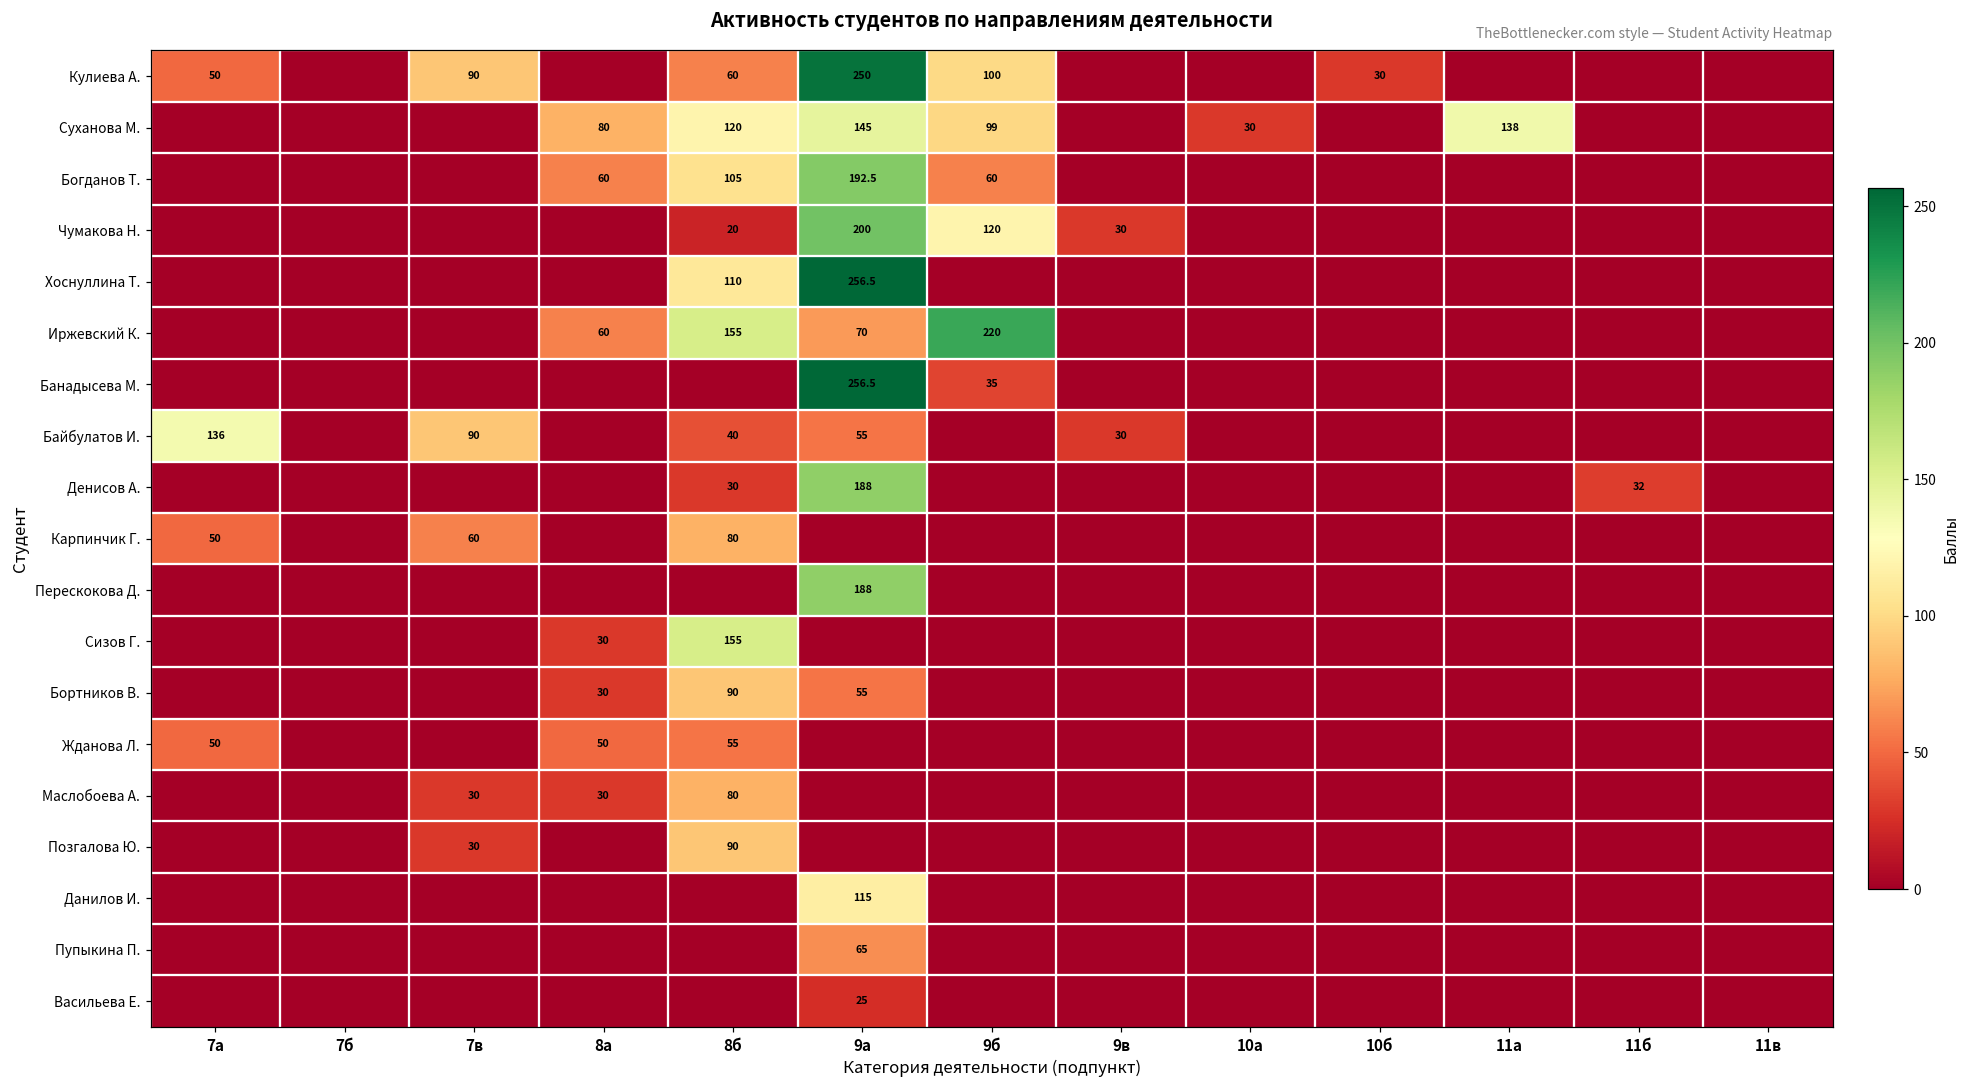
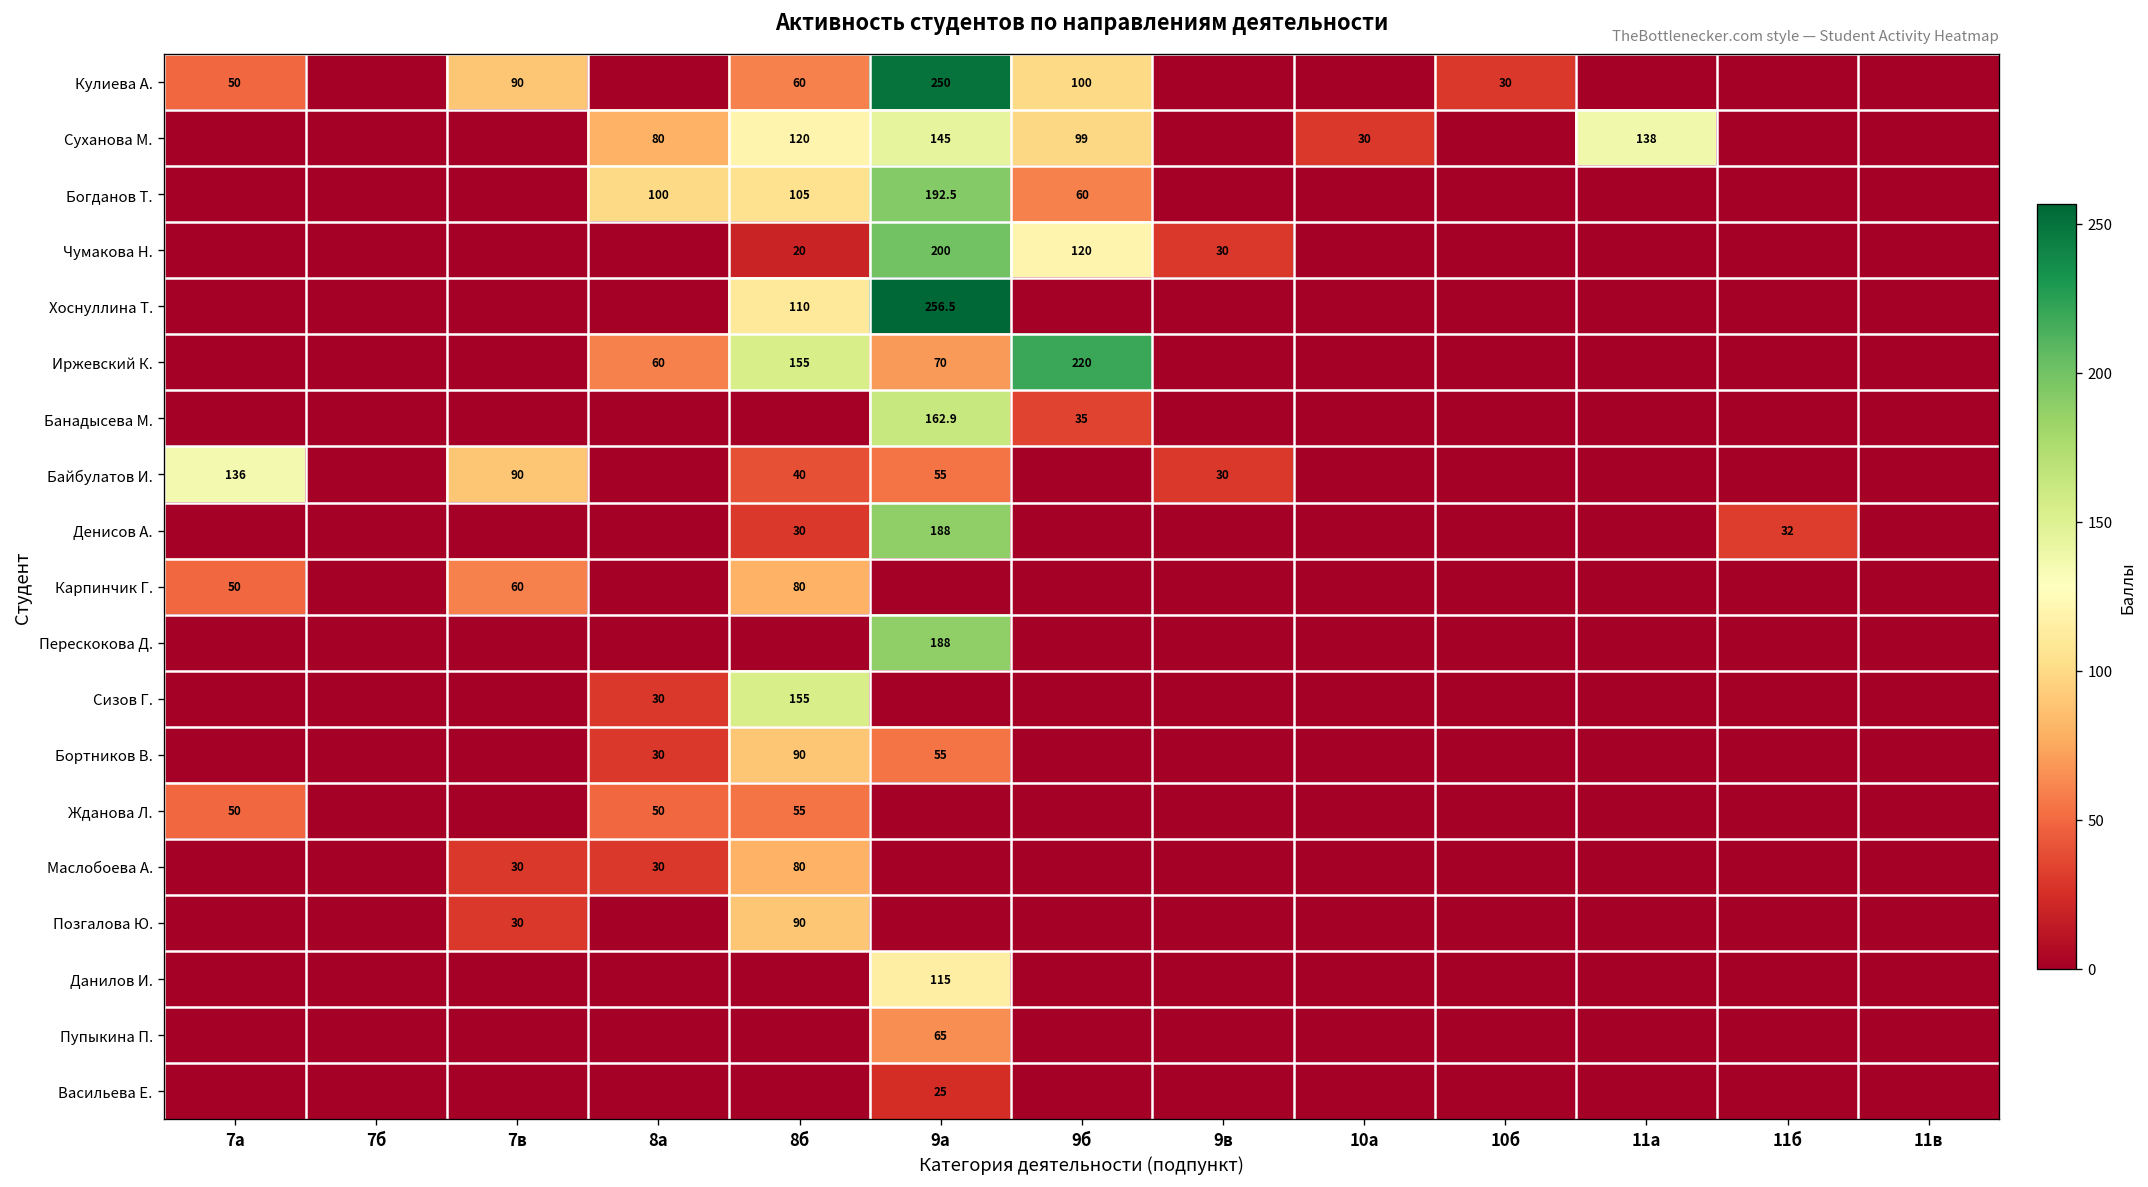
Богданов Т., 8а: 60 -> 100
Банадысева М., 9а: 256.5 -> 162.9
